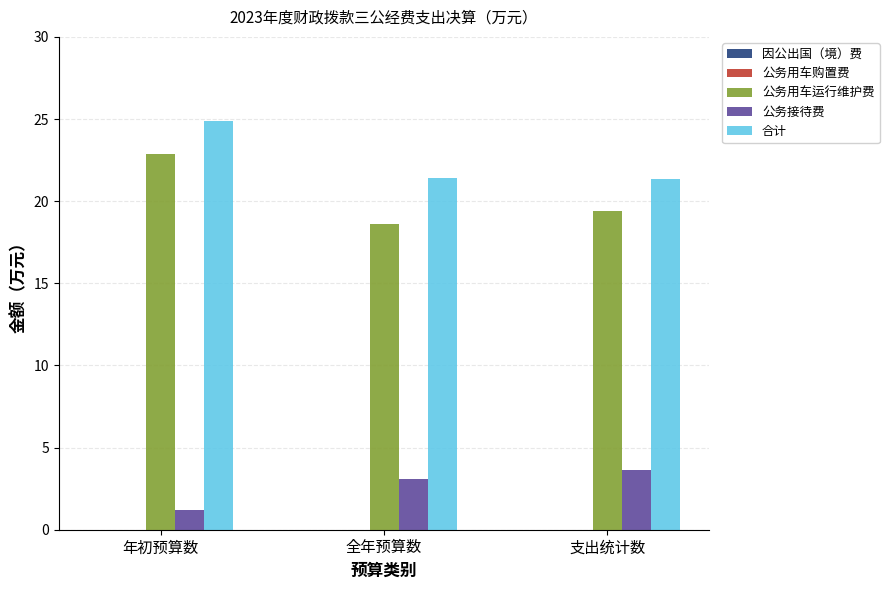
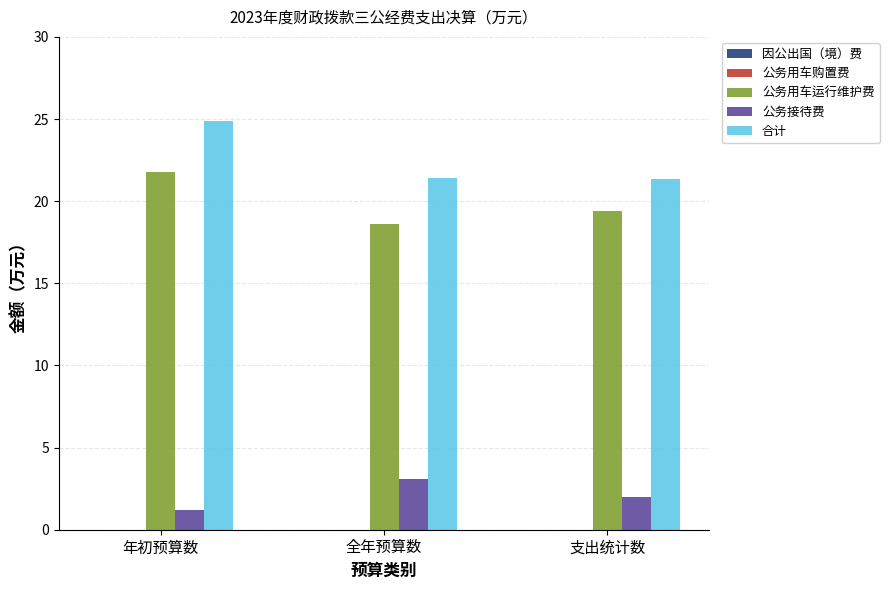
公务用车运行维护费, 年初预算数: 22.9 -> 21.8
公务接待费, 支出统计数: 3.6 -> 2.0
